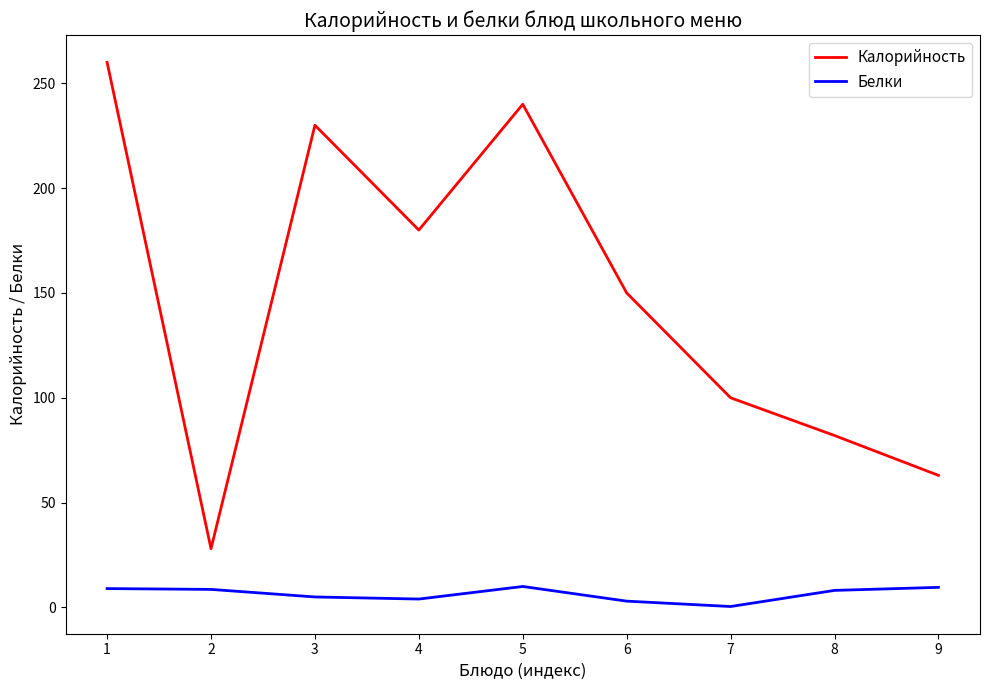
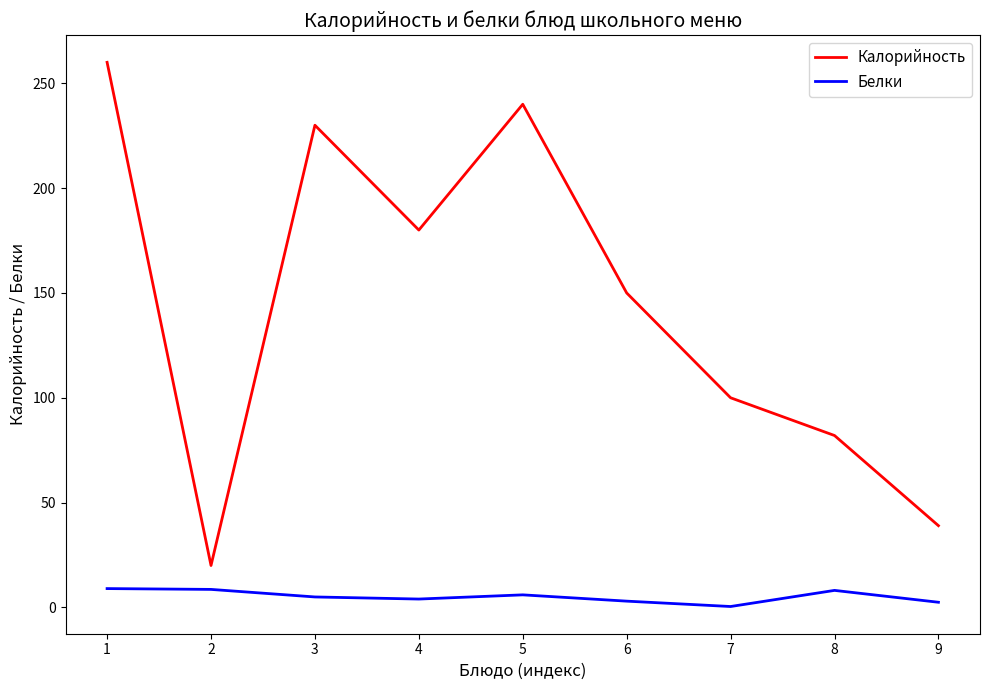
Калорийность, 2: 28 -> 20
Белки, 5: 10 -> 6
Калорийность, 9: 63 -> 39
Белки, 9: 10 -> 2
